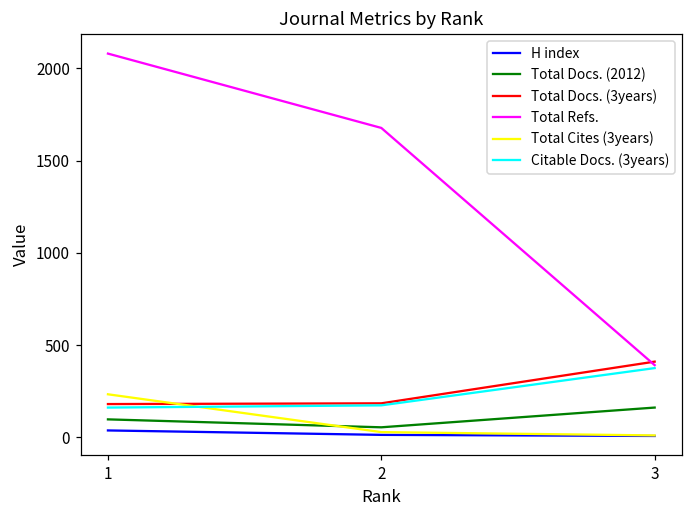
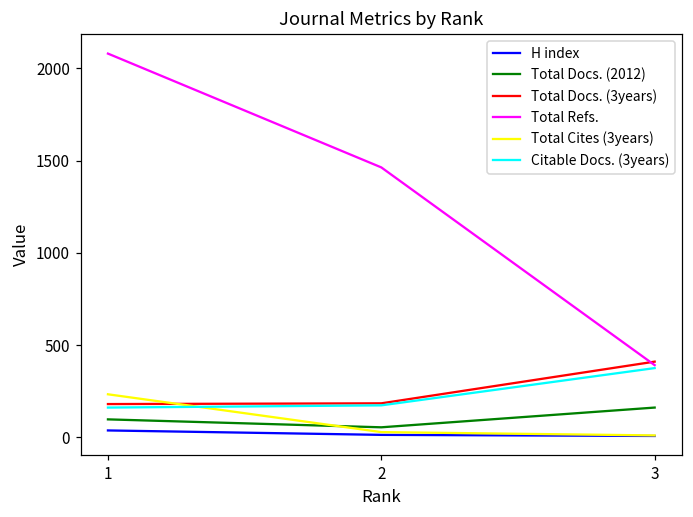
Total Refs., 2: 1680 -> 1460
